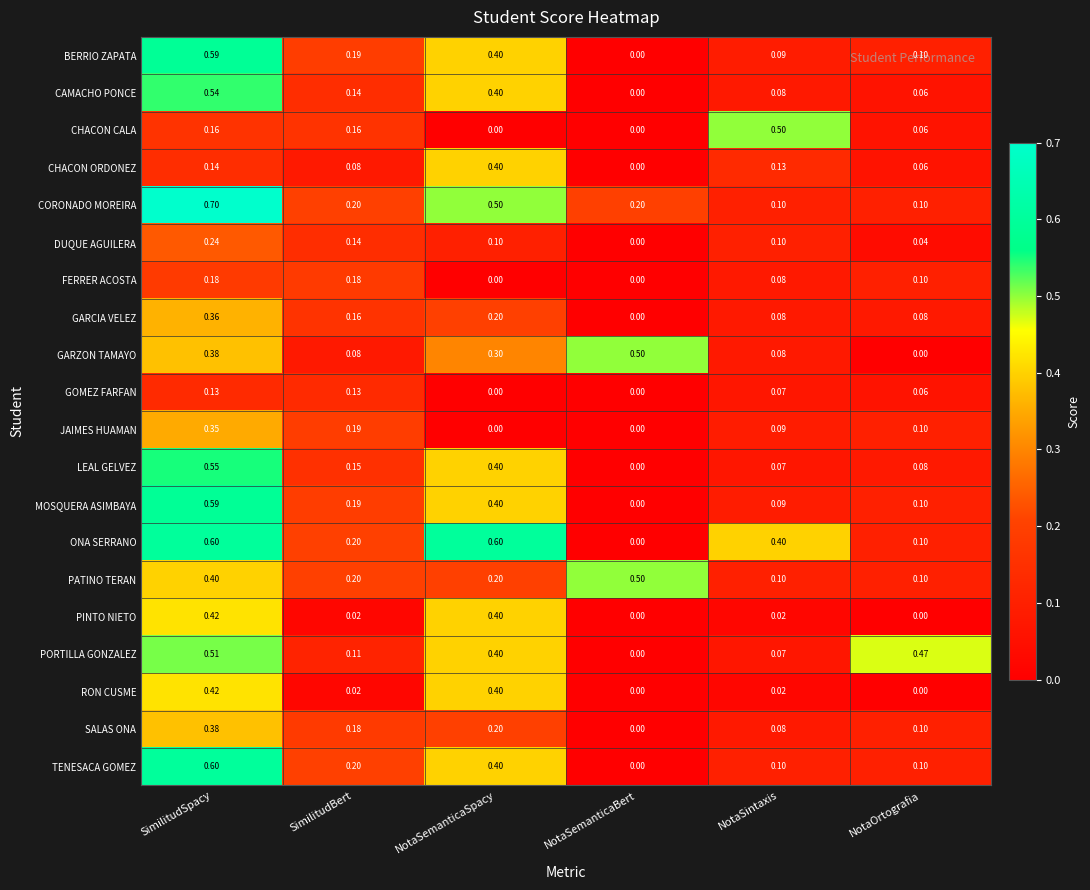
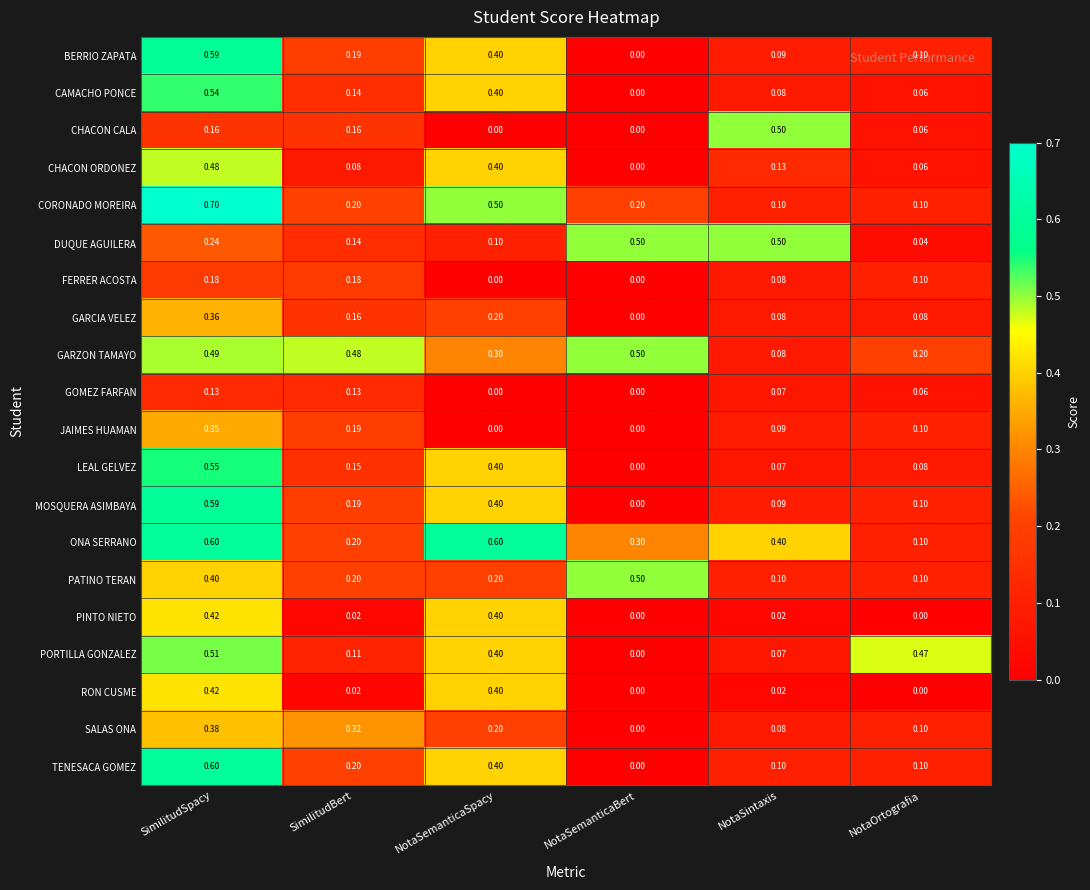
CHACON ORDONEZ, SimilitudSpacy: 0.14 -> 0.48
DUQUE AGUILERA, NotaSemanticaBert: 0.00 -> 0.50
DUQUE AGUILERA, NotaSintaxis: 0.10 -> 0.50
GARZON TAMAYO, SimilitudSpacy: 0.38 -> 0.49
GARZON TAMAYO, SimilitudBert: 0.08 -> 0.48
GARZON TAMAYO, NotaOrtografia: 0.00 -> 0.20
ONA SERRANO, NotaSemanticaBert: 0.00 -> 0.30
SALAS ONA, SimilitudBert: 0.18 -> 0.32
